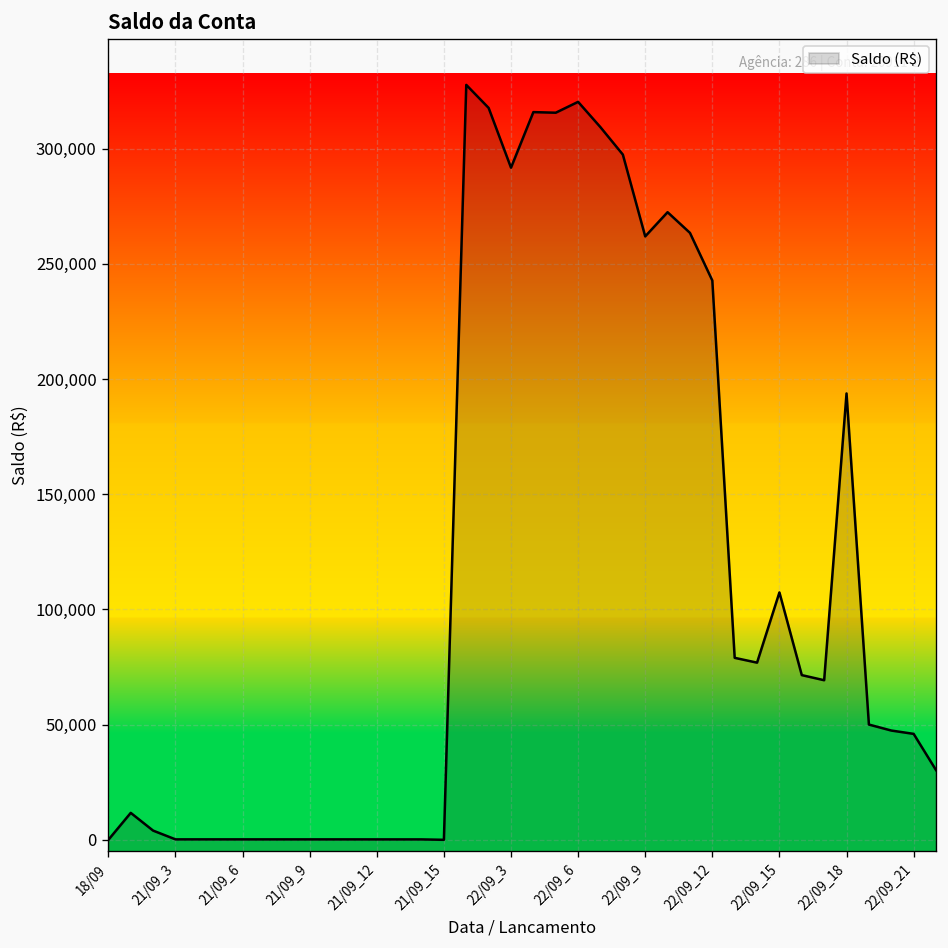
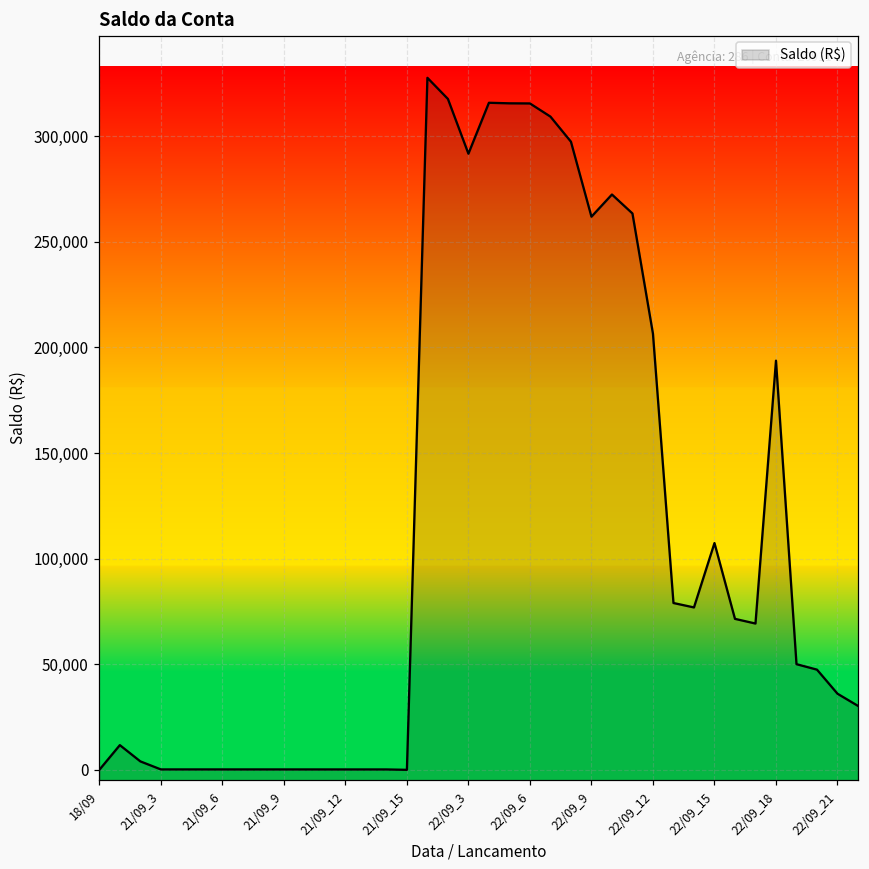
22/09_6: 320,000 -> 315,000
22/09_12: 243,000 -> 206,000
22/09_21: 46,000 -> 36,000
